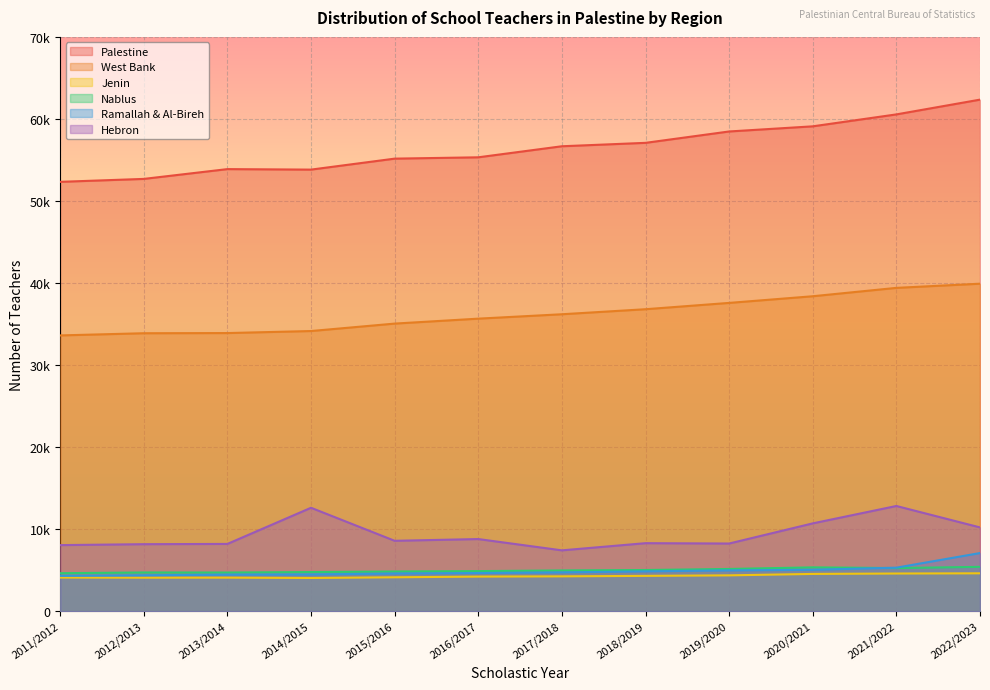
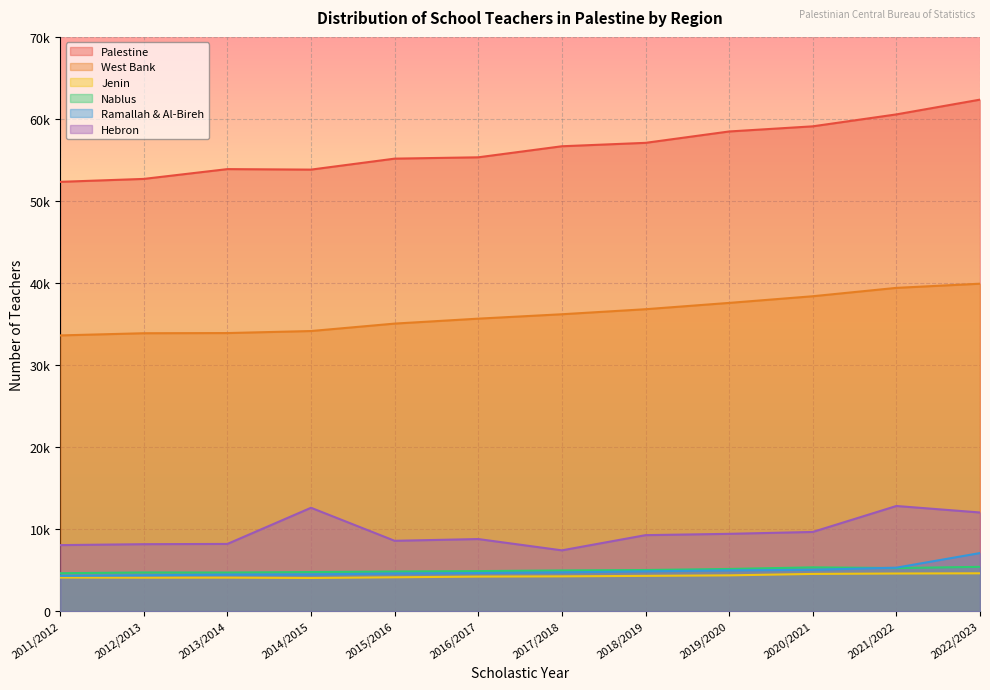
Hebron, 2018/2019: 8000 -> 9000
Hebron, 2019/2020: 8000 -> 9000
Hebron, 2020/2021: 11000 -> 10000
Hebron, 2022/2023: 10000 -> 12000
